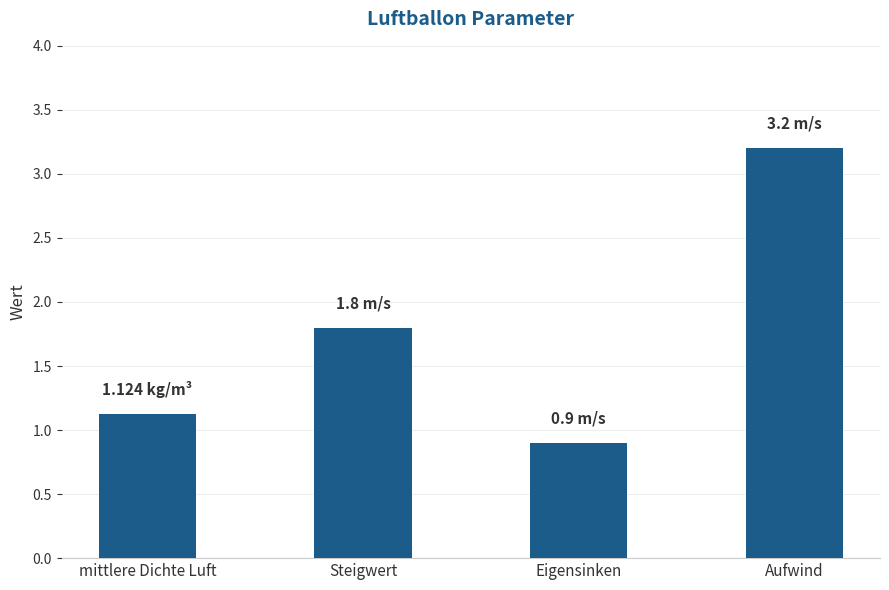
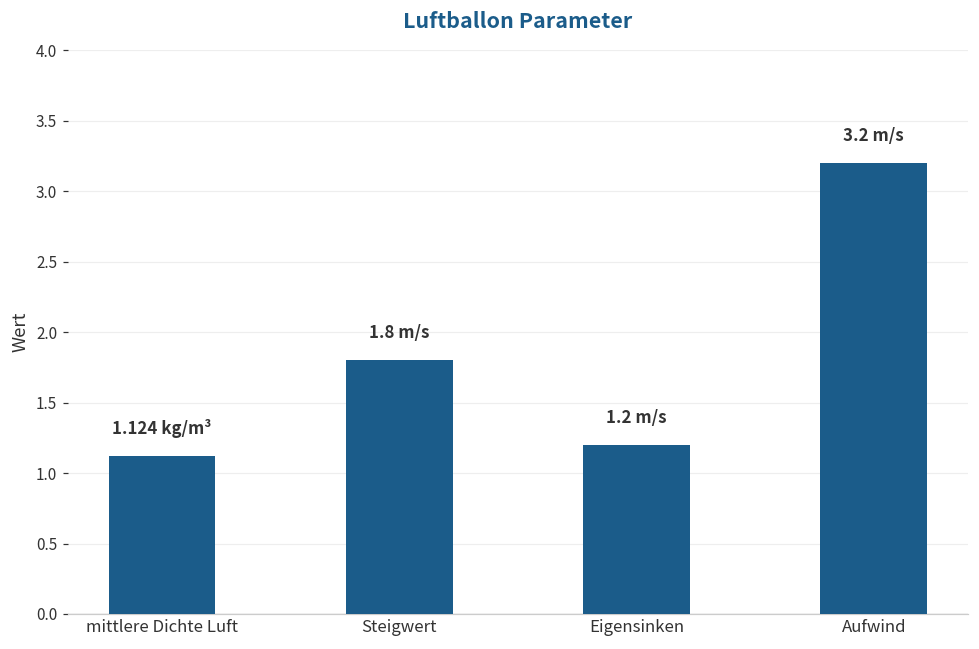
Eigensinken: 0.9 -> 1.2
